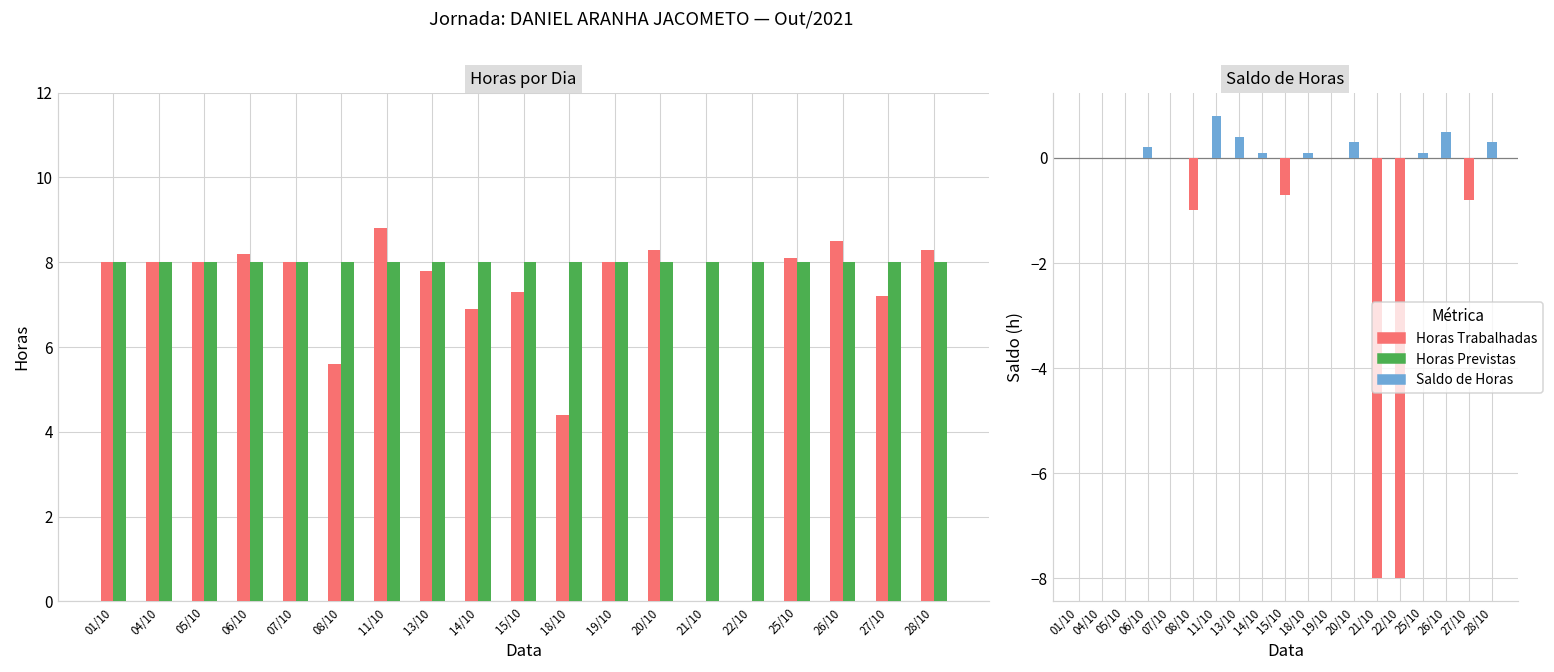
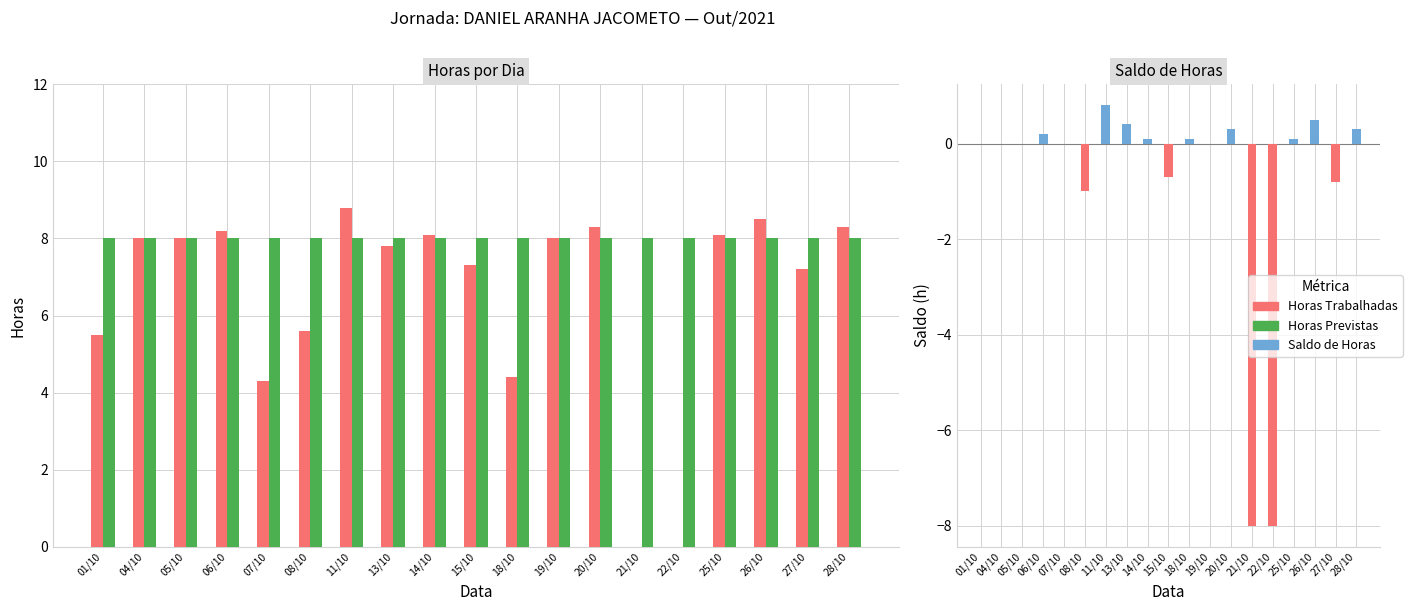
Horas por Dia, Horas Trabalhadas, 01/10: 8.0 -> 5.5
Horas por Dia, Horas Trabalhadas, 07/10: 8.0 -> 4.3
Horas por Dia, Horas Trabalhadas, 14/10: 6.9 -> 8.1
